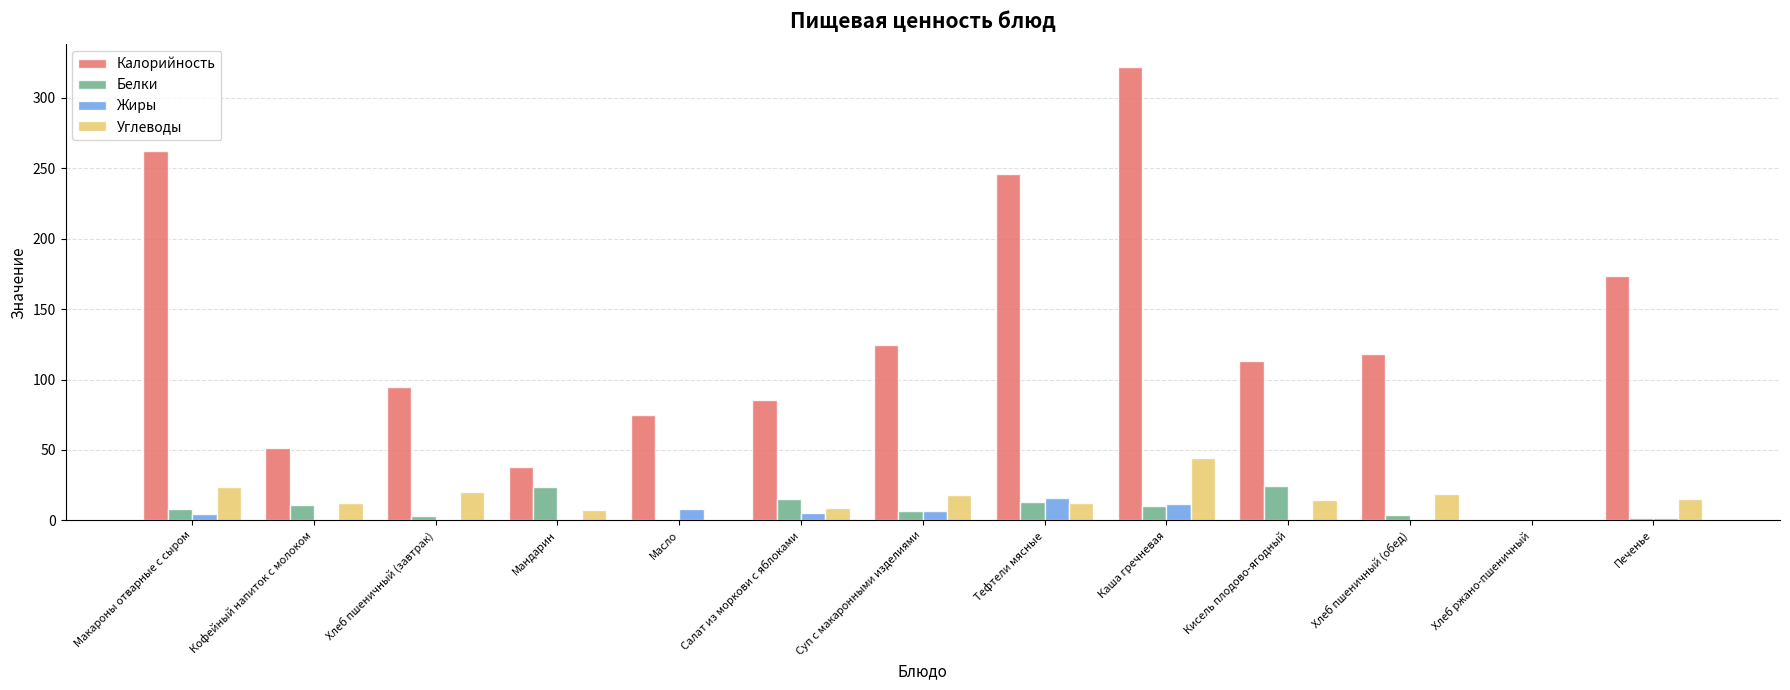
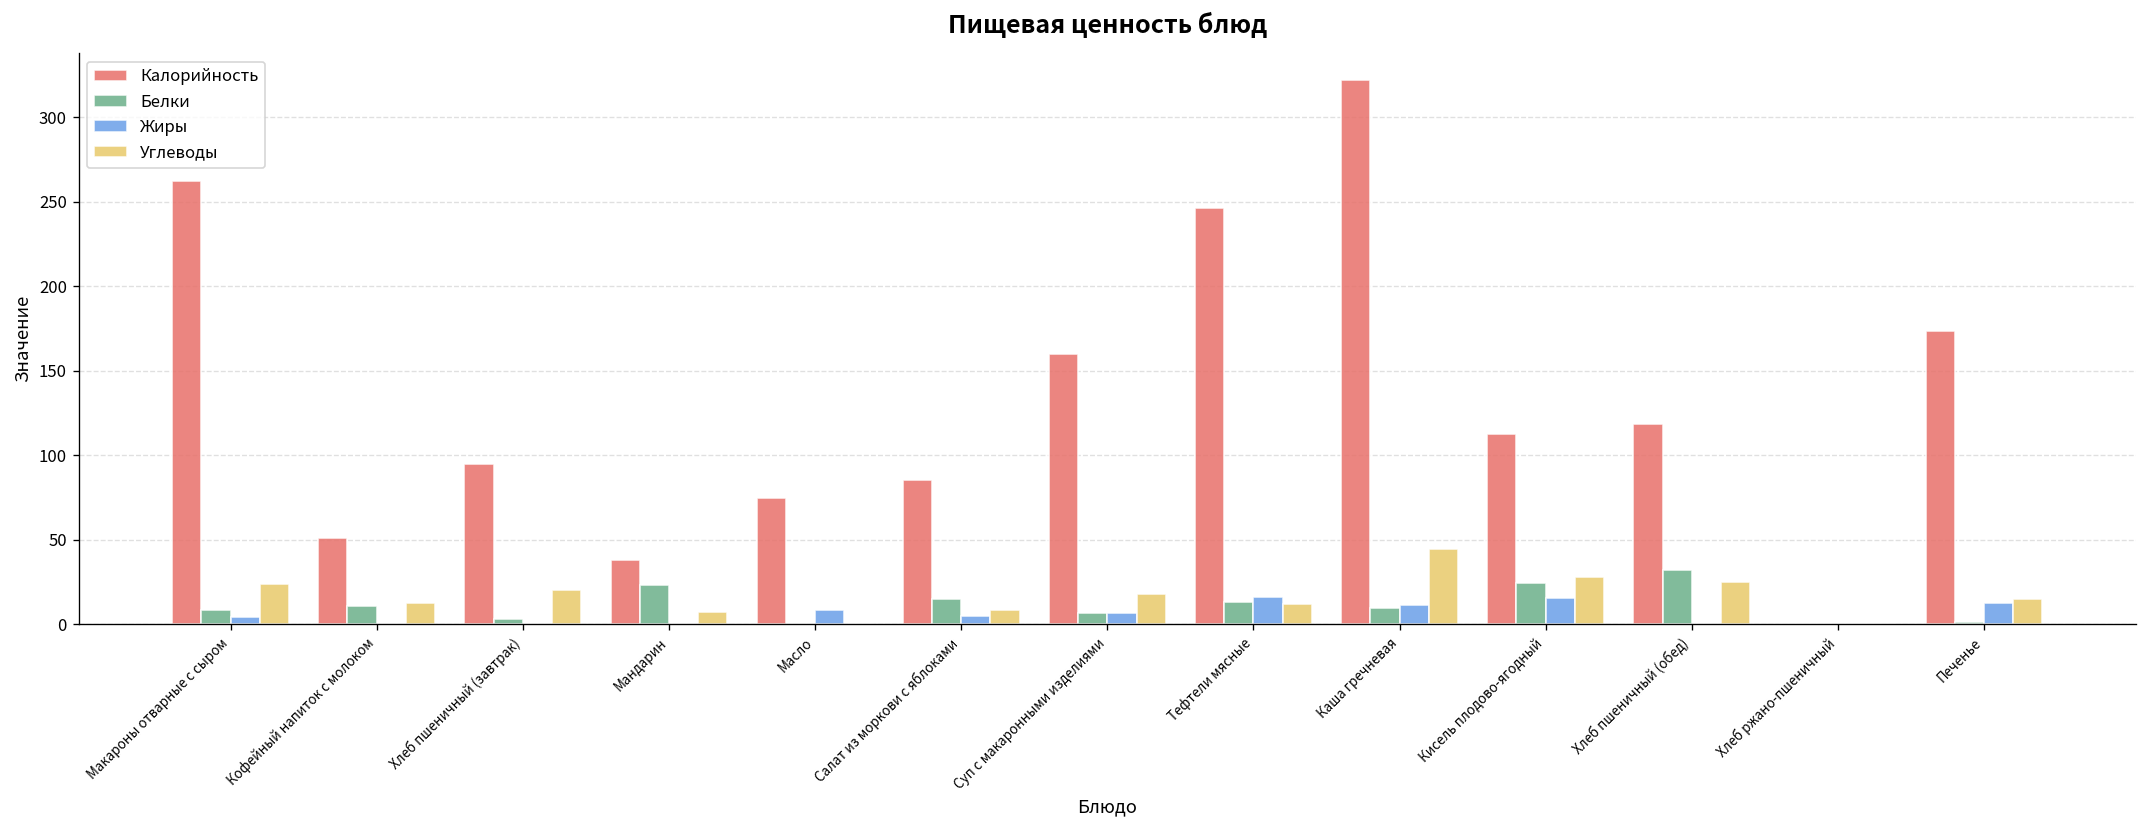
Калорийность, Суп с макаронными изделиями: 125 -> 160
Жиры, Кисель плодово-ягодный: 0 -> 16
Углеводы, Кисель плодово-ягодный: 15 -> 28
Белки, Хлеб пшеничный (обед): 4 -> 32
Углеводы, Хлеб пшеничный (обед): 19 -> 25
Жиры, Печенье: 2 -> 13
